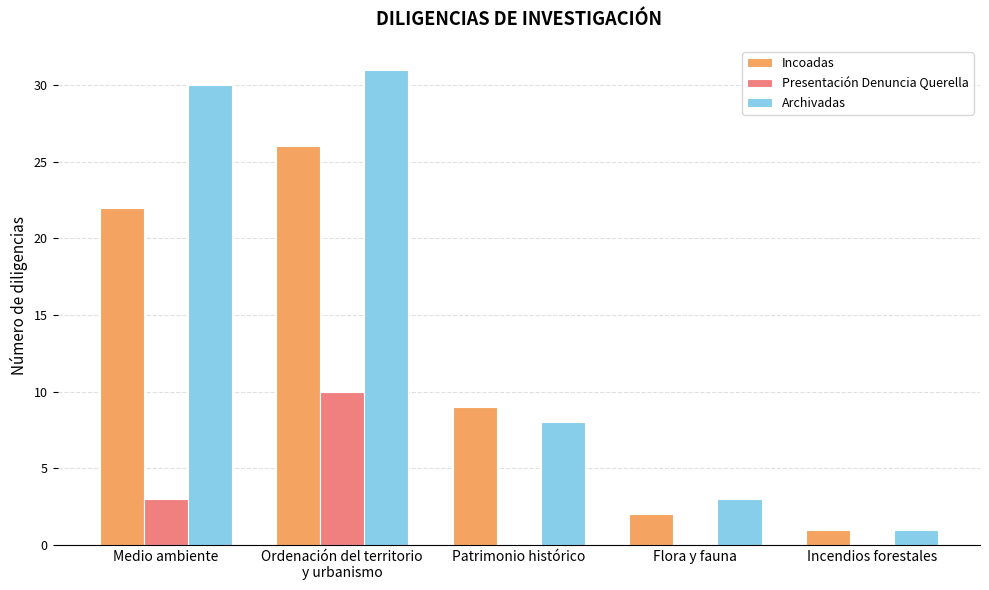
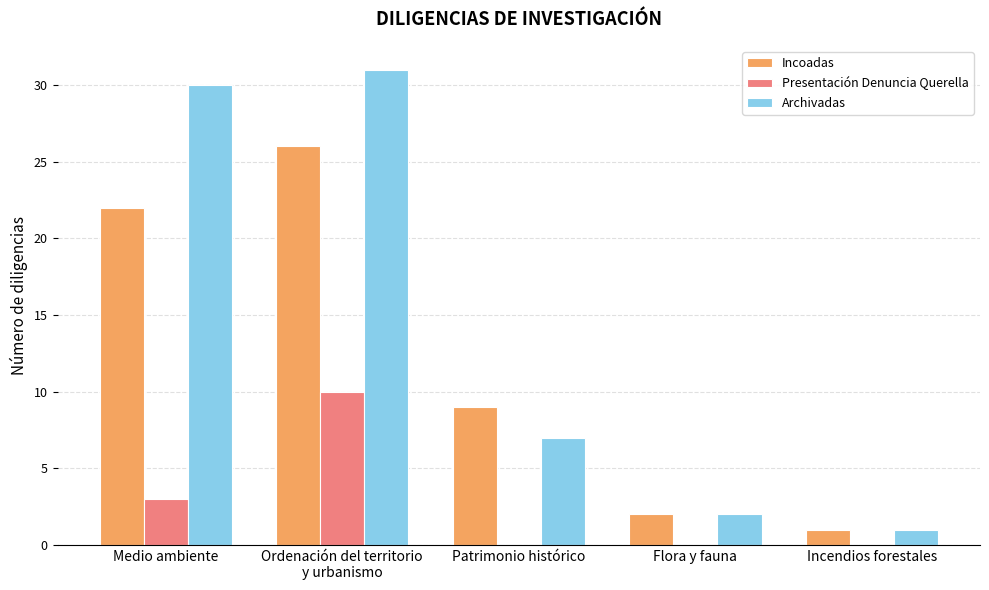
Archivadas, Patrimonio histórico: 8 -> 7
Archivadas, Flora y fauna: 3 -> 2
